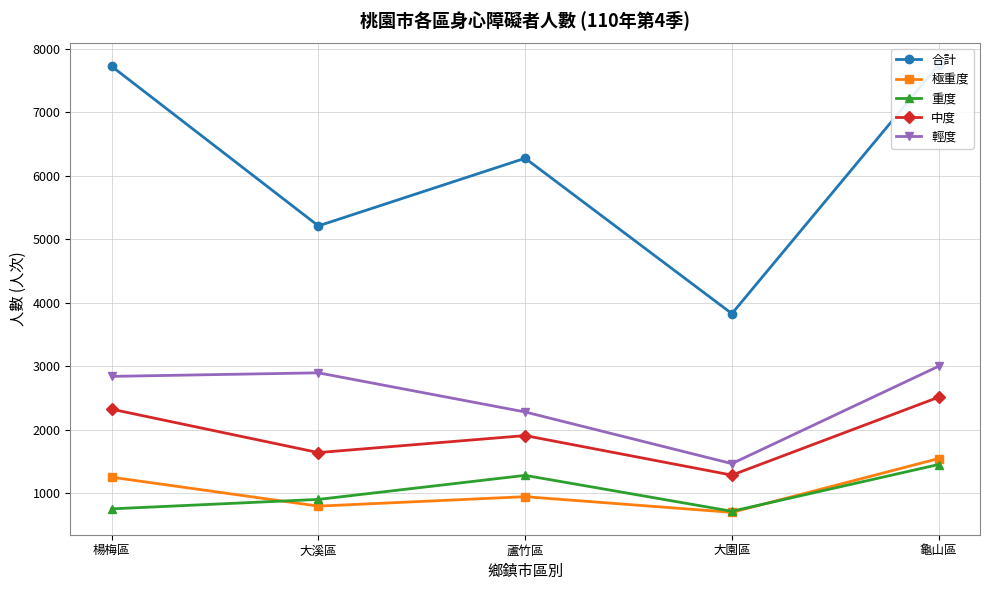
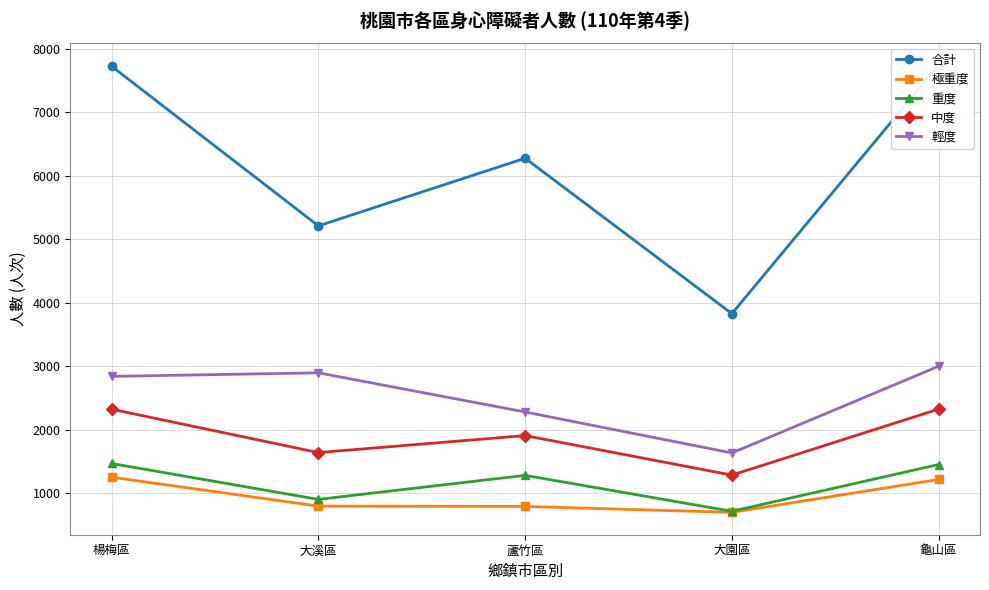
重度, 楊梅區: 800 -> 1500
極重度, 蘆竹區: 900 -> 800
輕度, 大園區: 1500 -> 1600
極重度, 龜山區: 1500 -> 1200
中度, 龜山區: 2500 -> 2300
